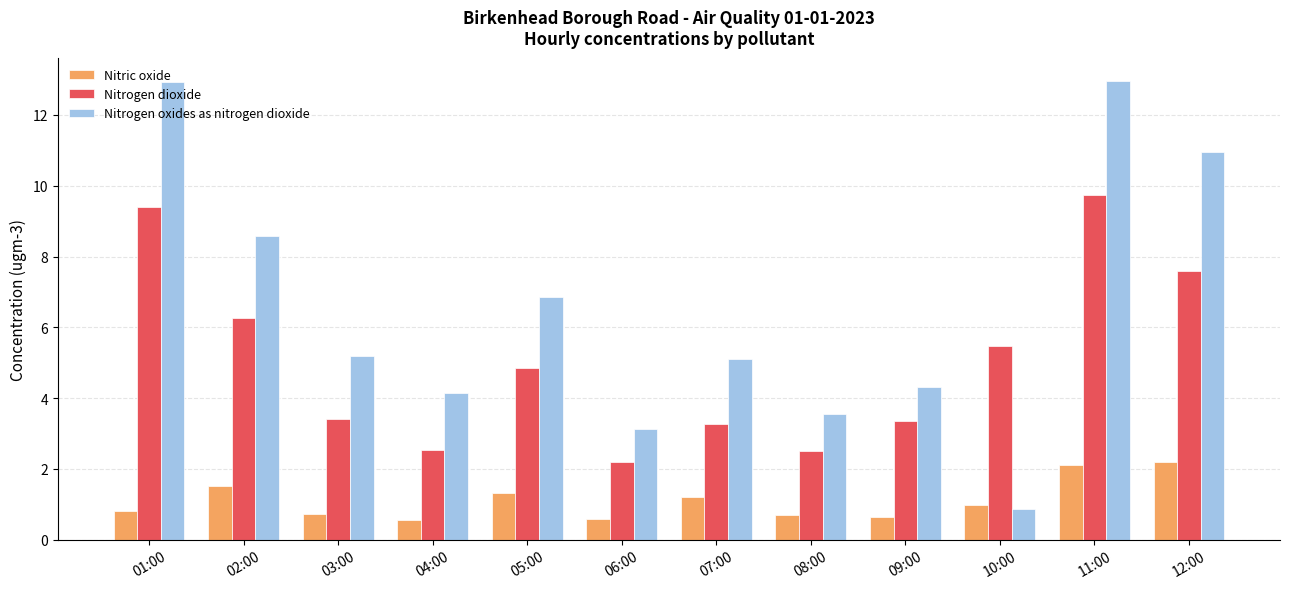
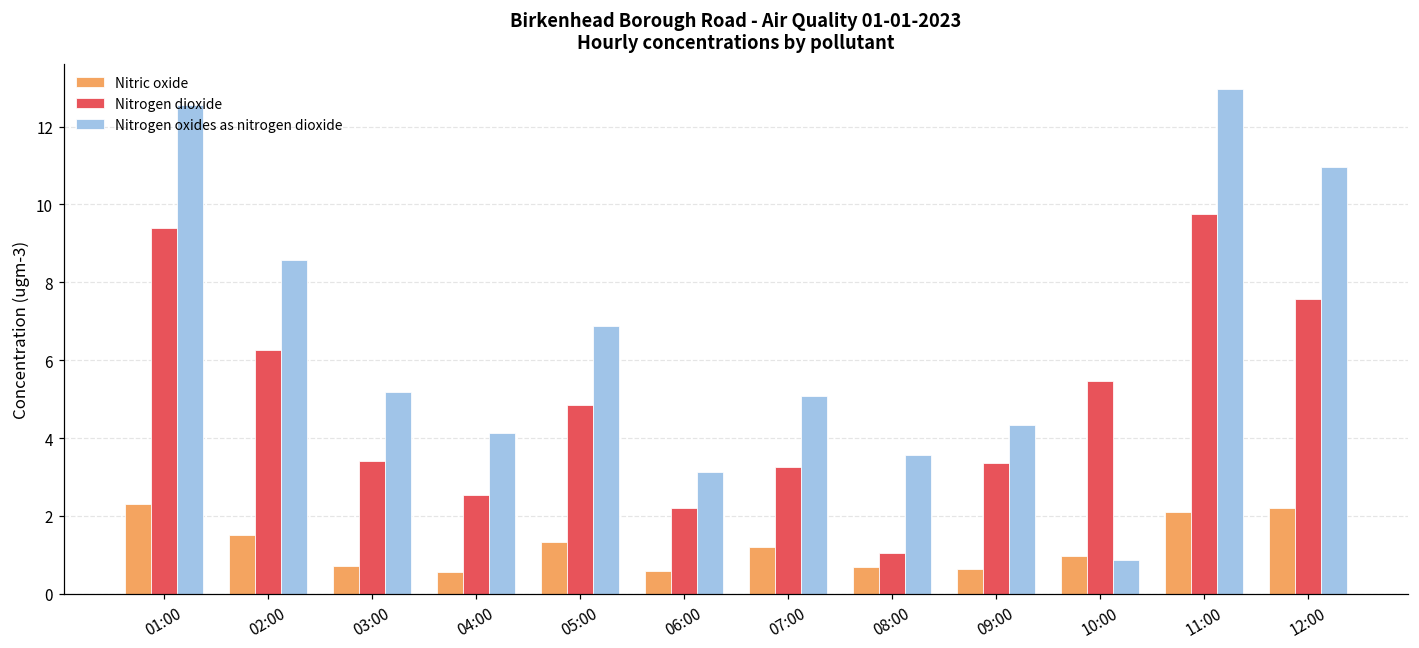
Nitric oxide, 01:00: 0.8 -> 2.3
Nitrogen oxides as nitrogen dioxide, 01:00: 12.9 -> 12.5
Nitrogen dioxide, 08:00: 2.5 -> 1.0
